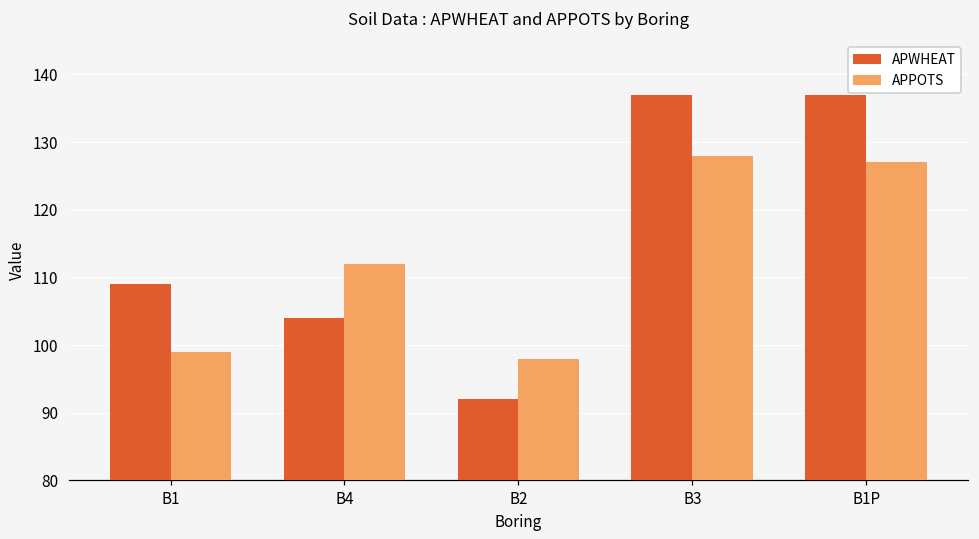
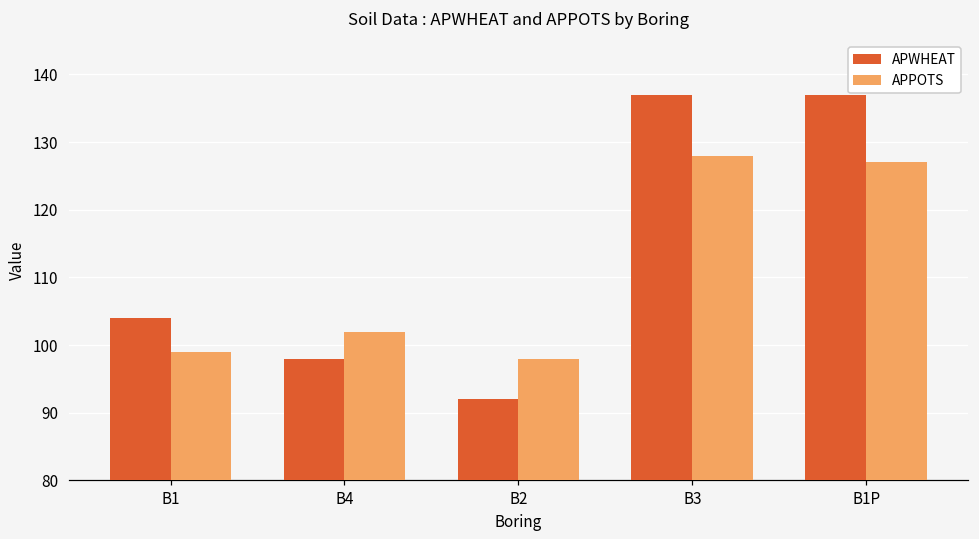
APWHEAT, B1: 109 -> 104
APWHEAT, B4: 104 -> 98
APPOTS, B4: 112 -> 102
